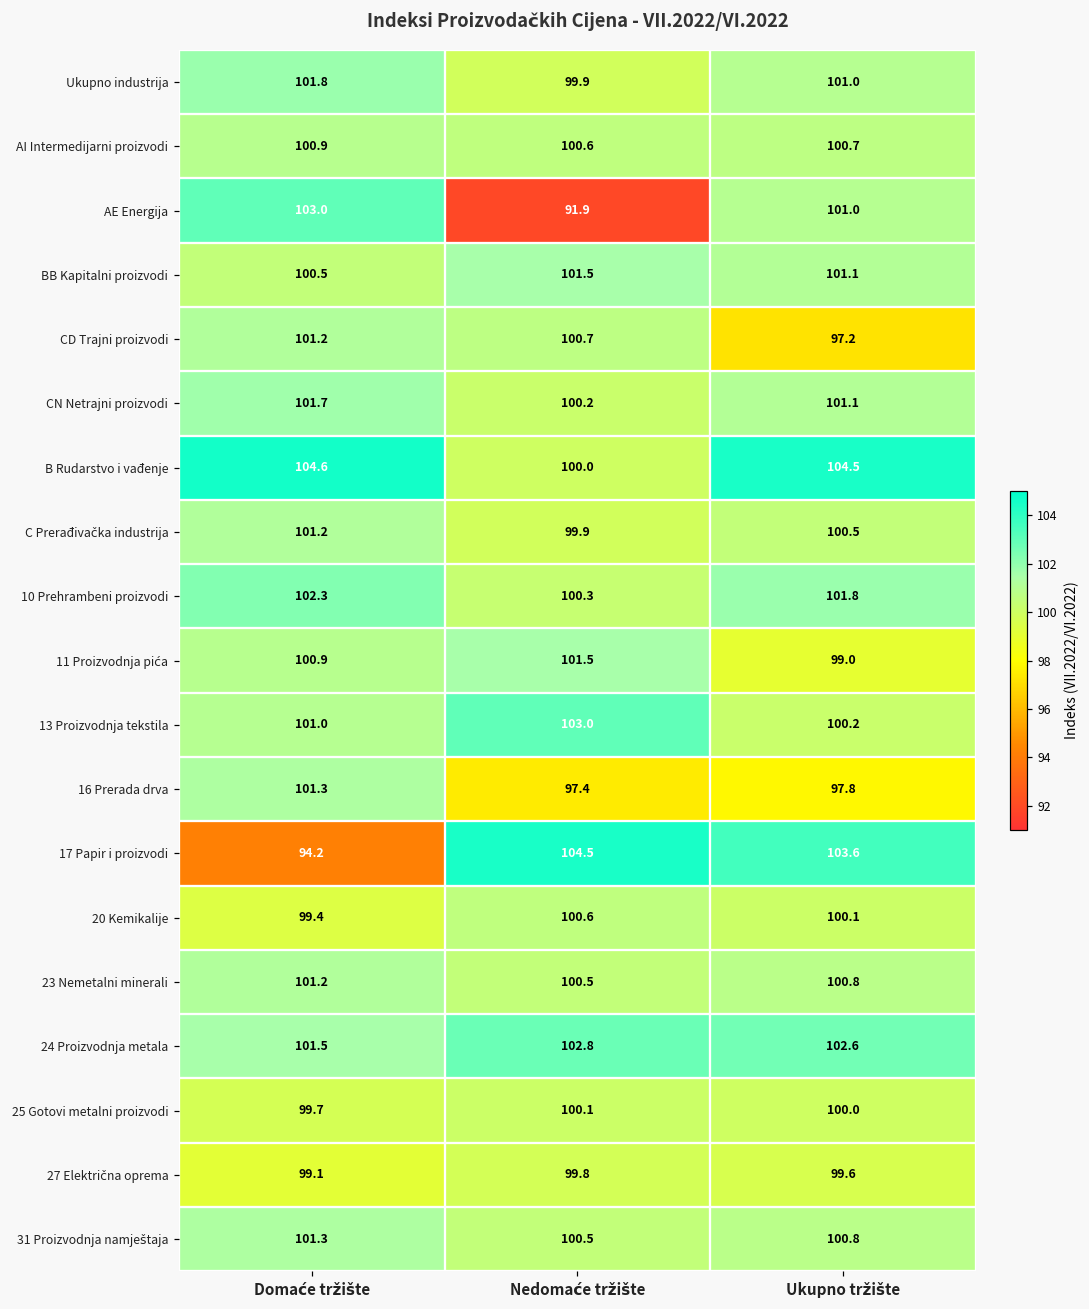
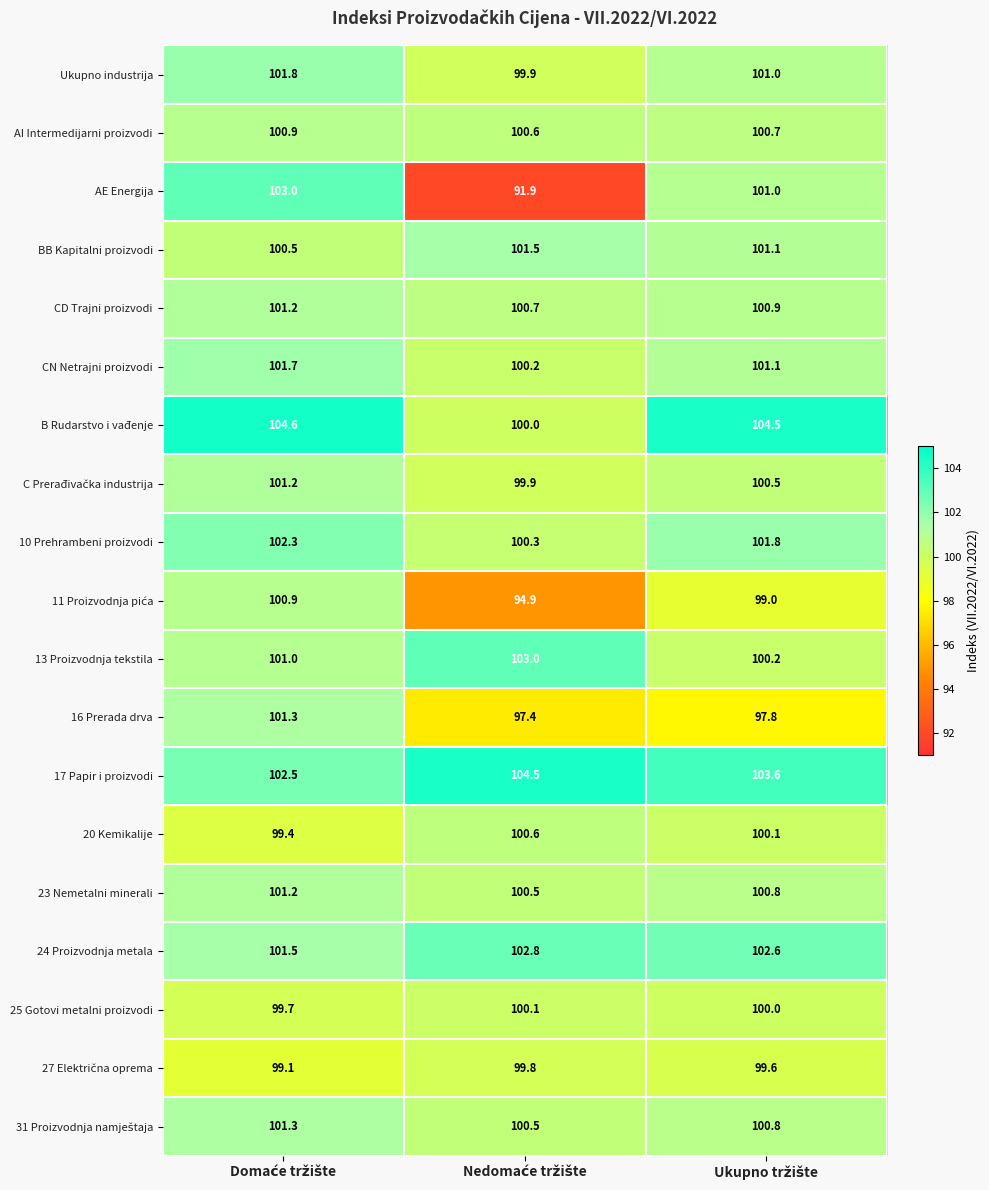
CD Trajni proizvodi, Ukupno tržište: 97.2 -> 100.9
11 Proizvodnja pića, Nedomaće tržište: 101.5 -> 94.9
17 Papir i proizvodi, Domaće tržište: 94.2 -> 102.5
